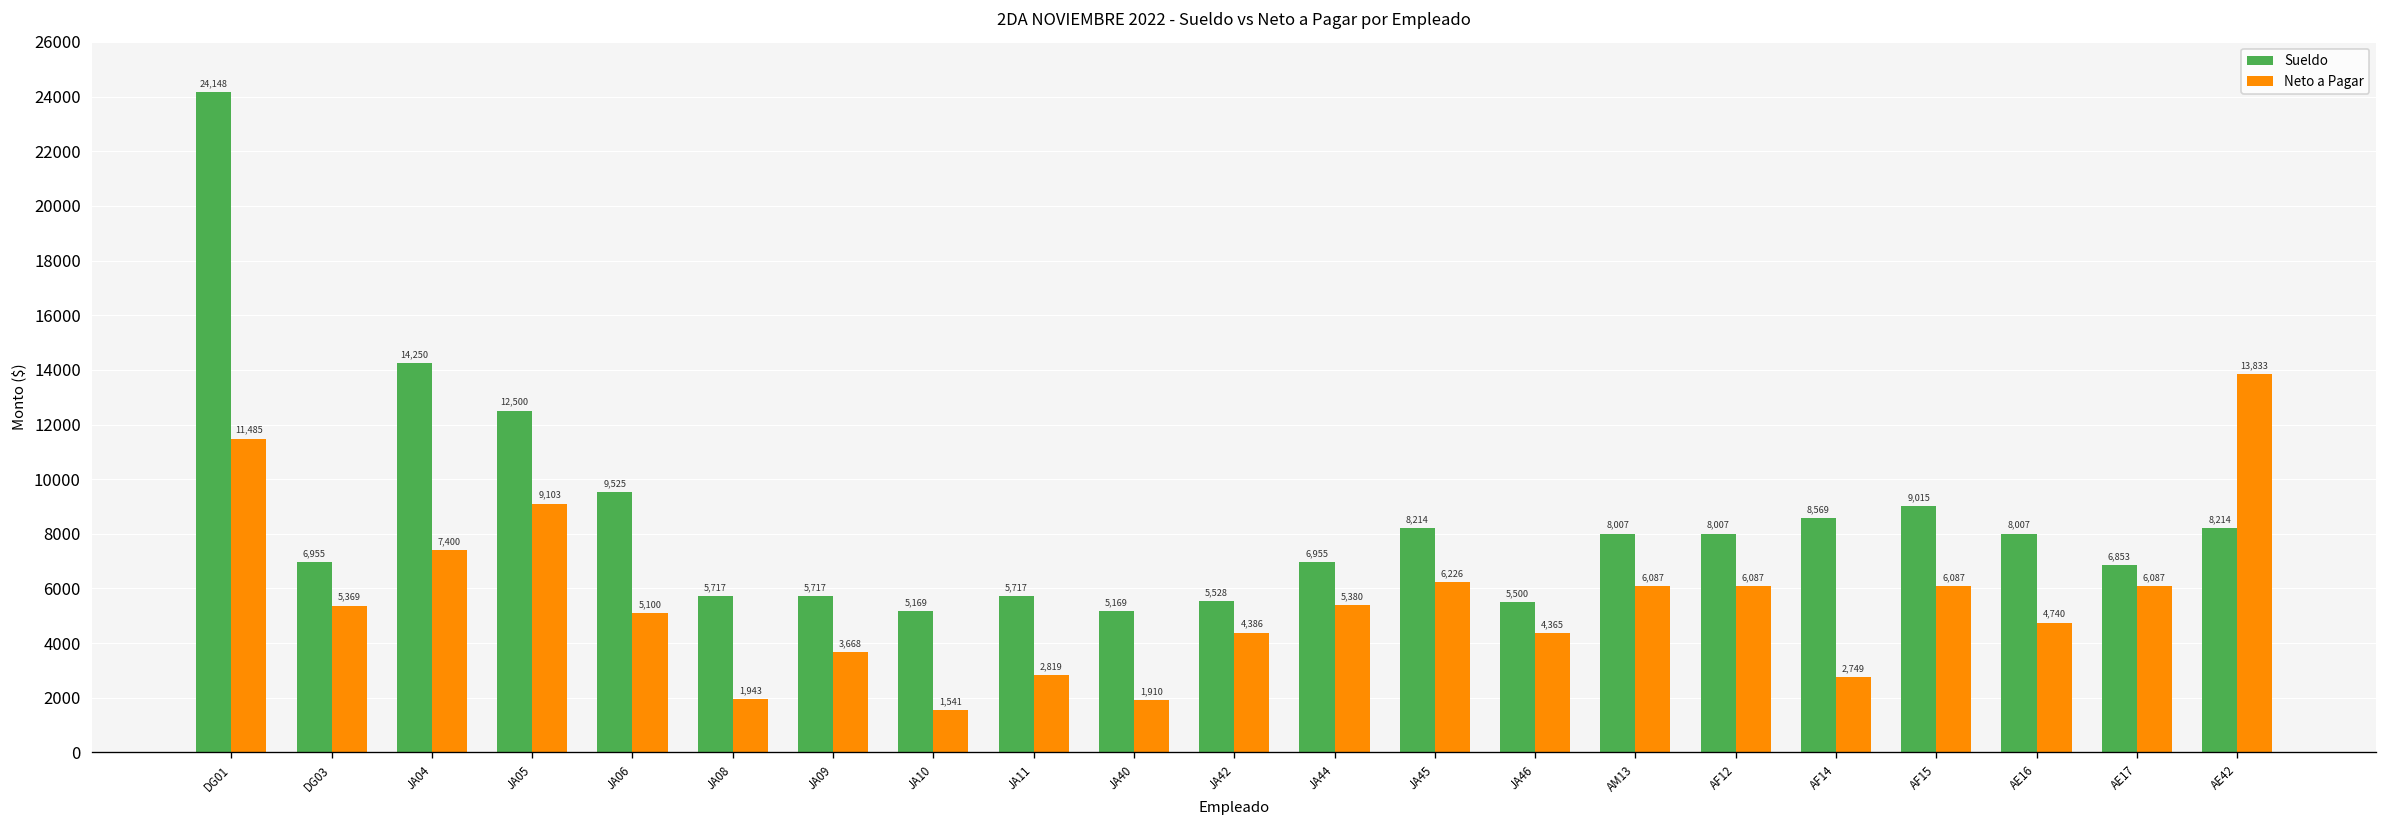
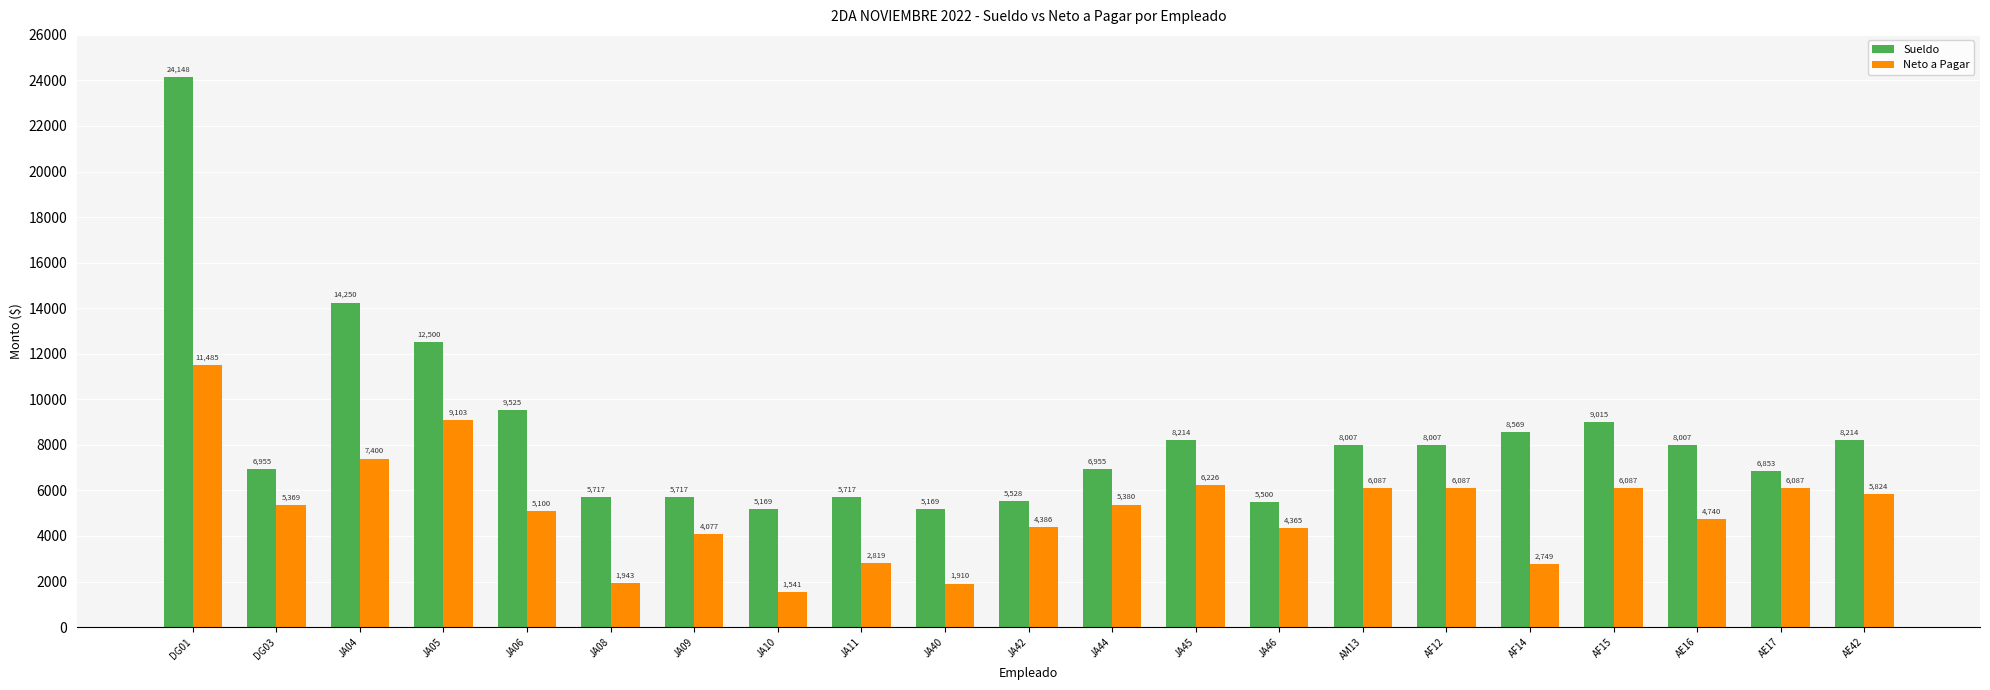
Neto a Pagar, JA09: 3,668 -> 4,077
Neto a Pagar, AE42: 13,833 -> 5,824
